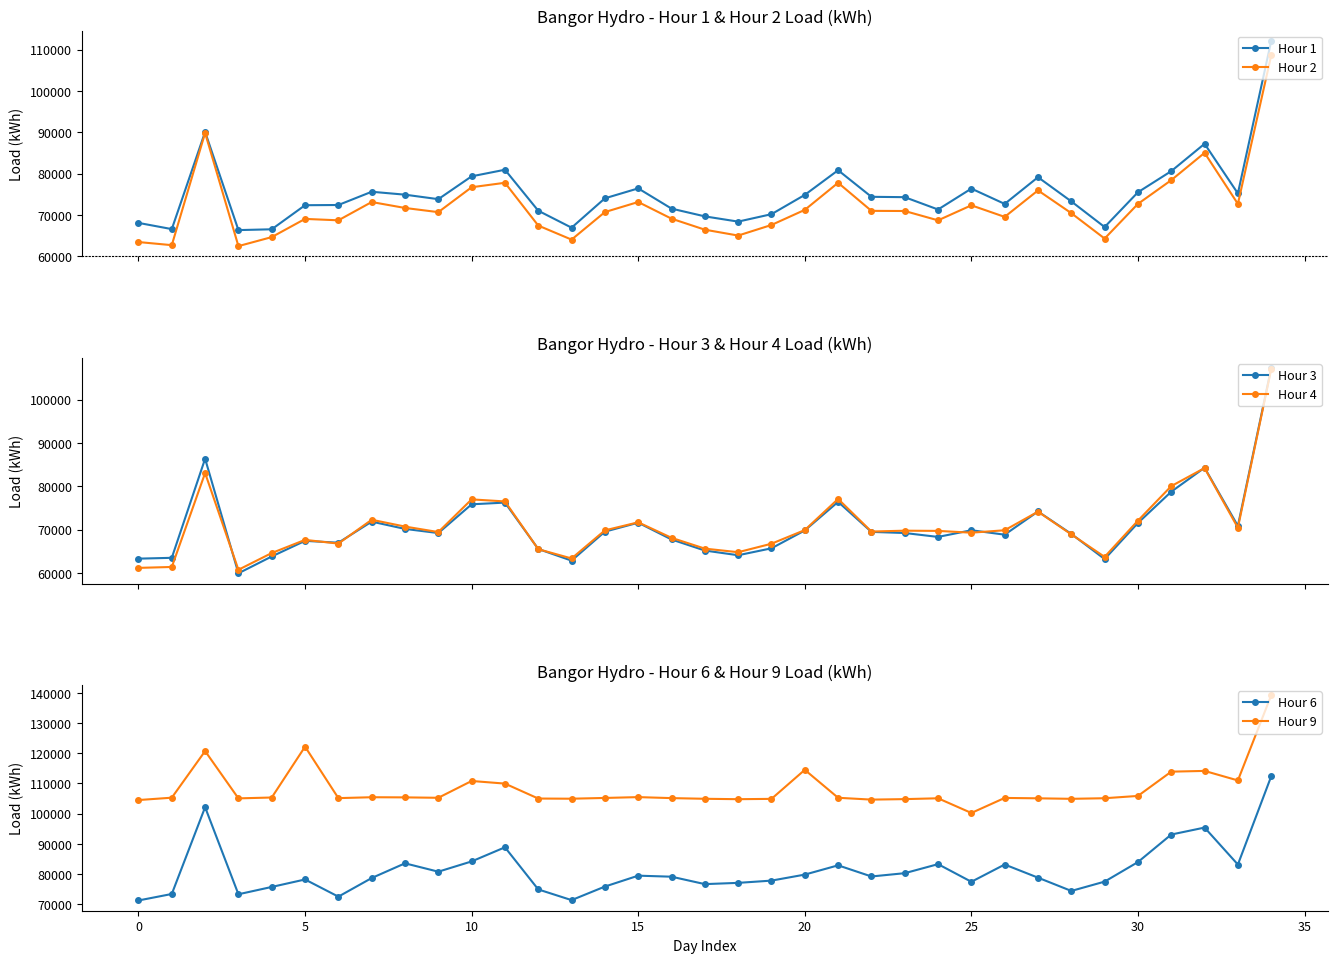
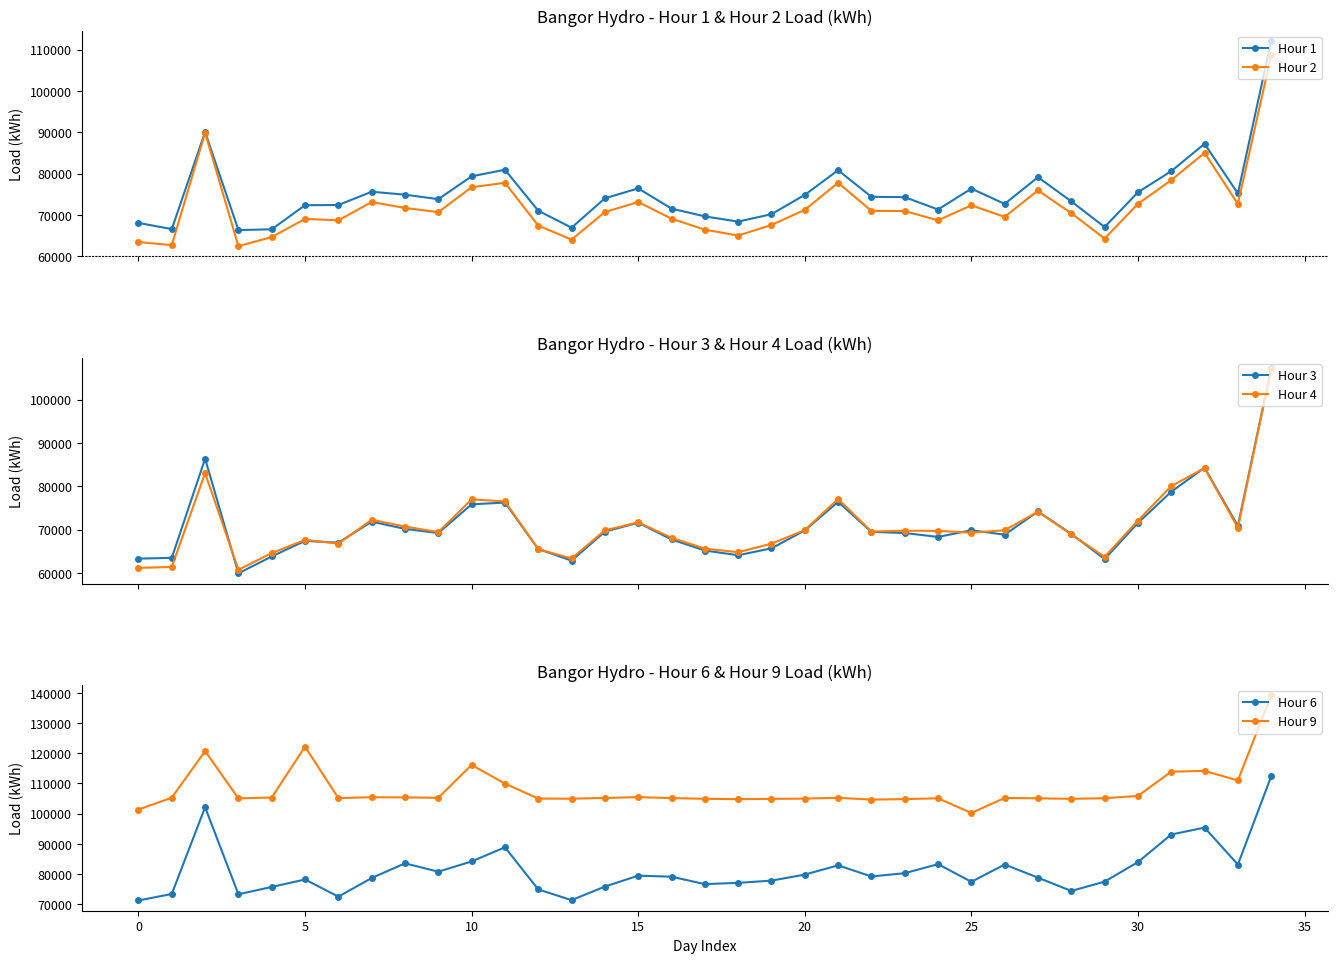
Bangor Hydro - Hour 6 & Hour 9 Load (kWh), Hour 9, 0: 104000 -> 101000
Bangor Hydro - Hour 6 & Hour 9 Load (kWh), Hour 9, 10: 111000 -> 116000
Bangor Hydro - Hour 6 & Hour 9 Load (kWh), Hour 9, 20: 115000 -> 105000
